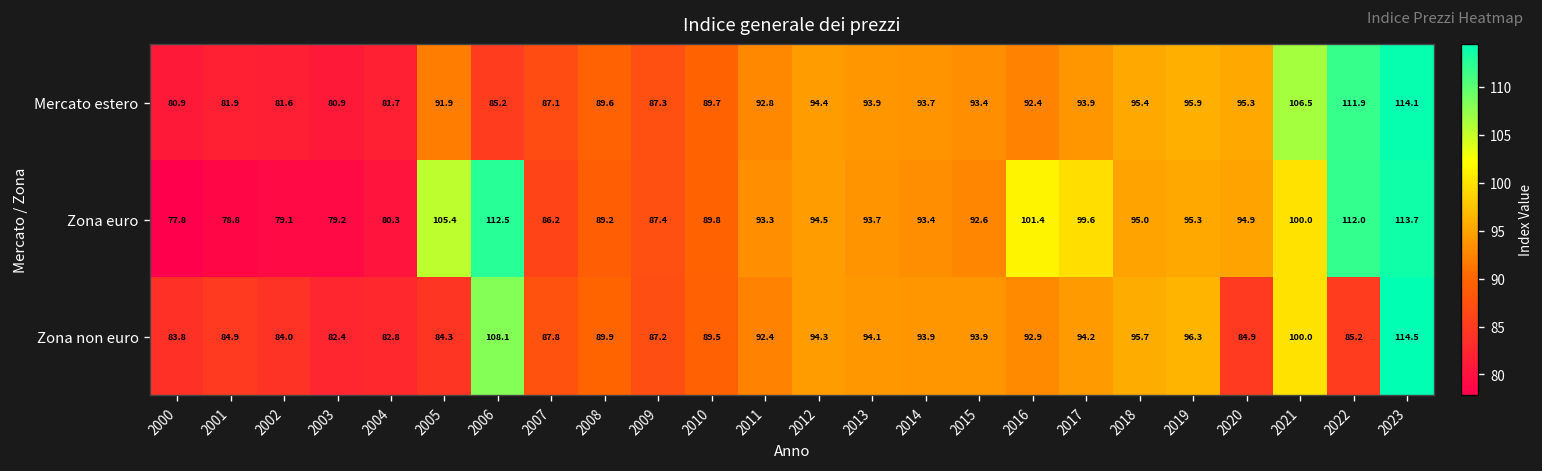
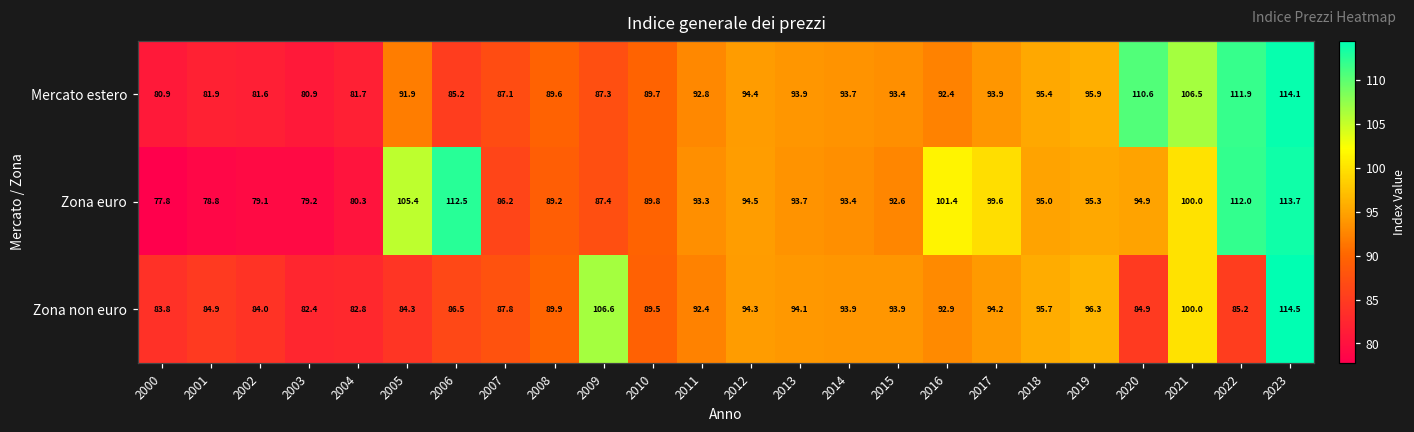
Mercato estero, 2020: 95.3 -> 110.6
Zona non euro, 2006: 108.1 -> 86.5
Zona non euro, 2009: 87.2 -> 106.6
